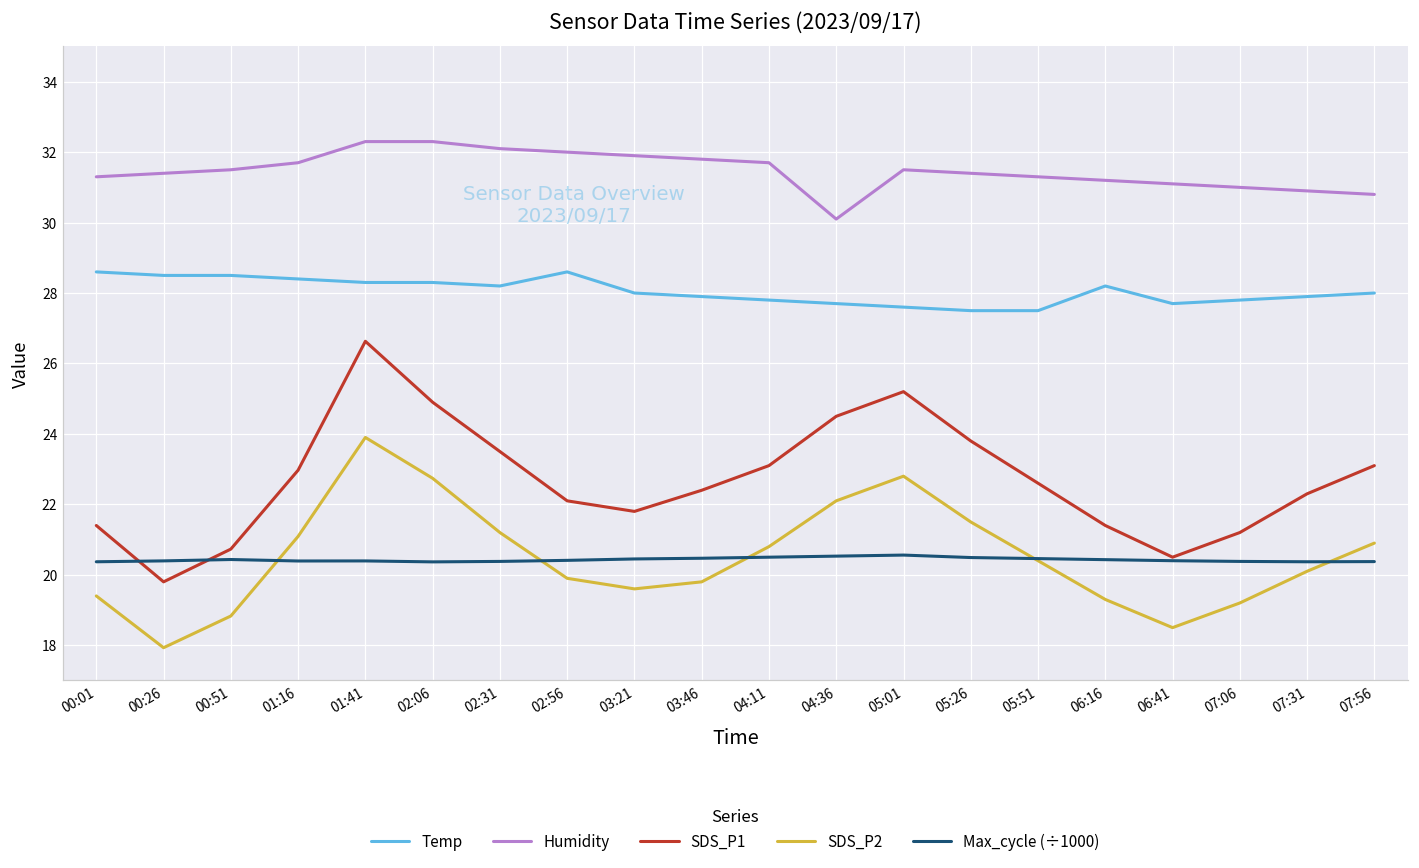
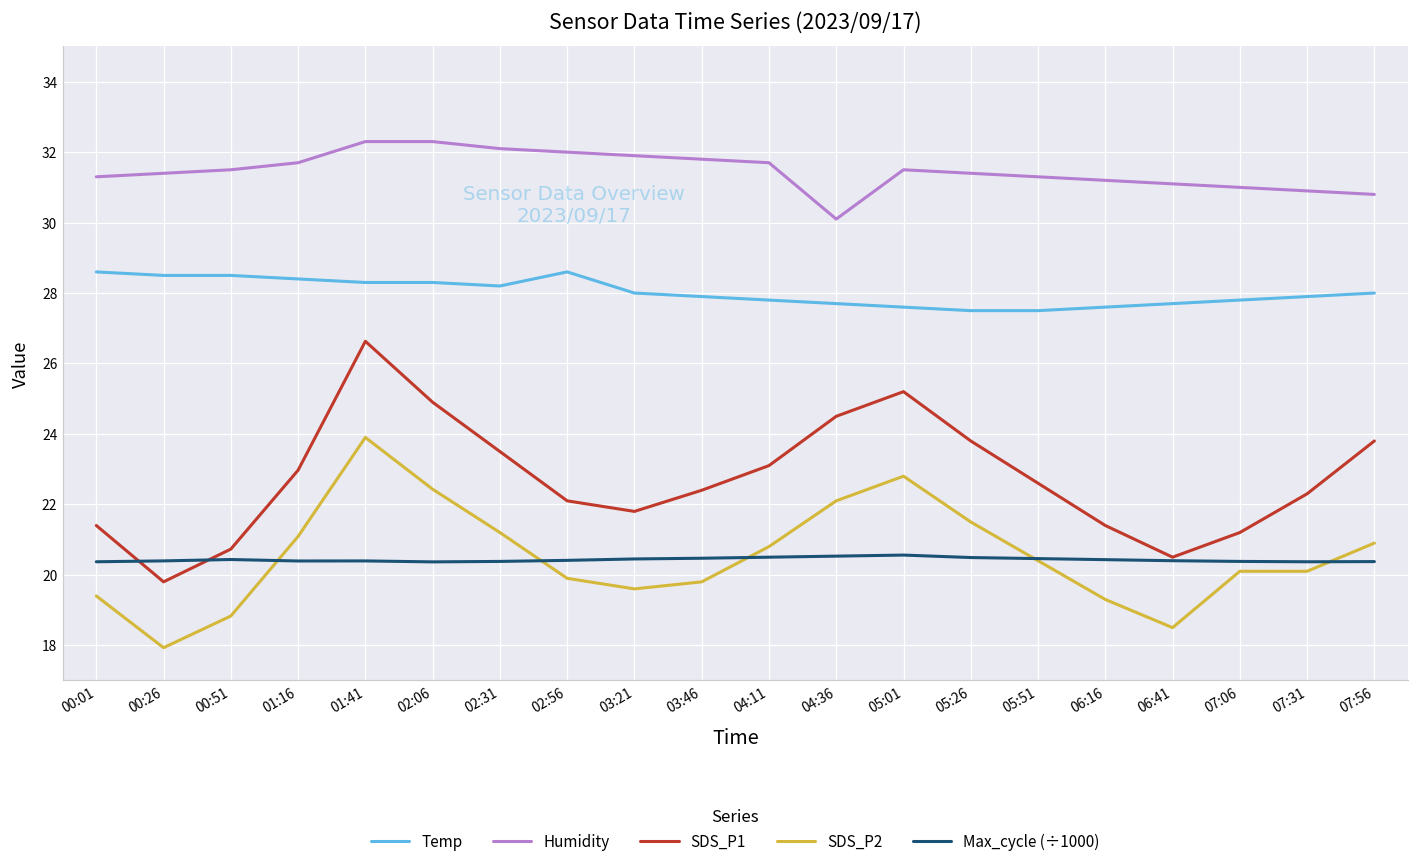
SDS_P2, 02:06: 22.7 -> 22.4
Temp, 06:16: 28.2 -> 27.6
SDS_P2, 07:06: 19.2 -> 20.1
SDS_P1, 07:56: 23.1 -> 23.8
